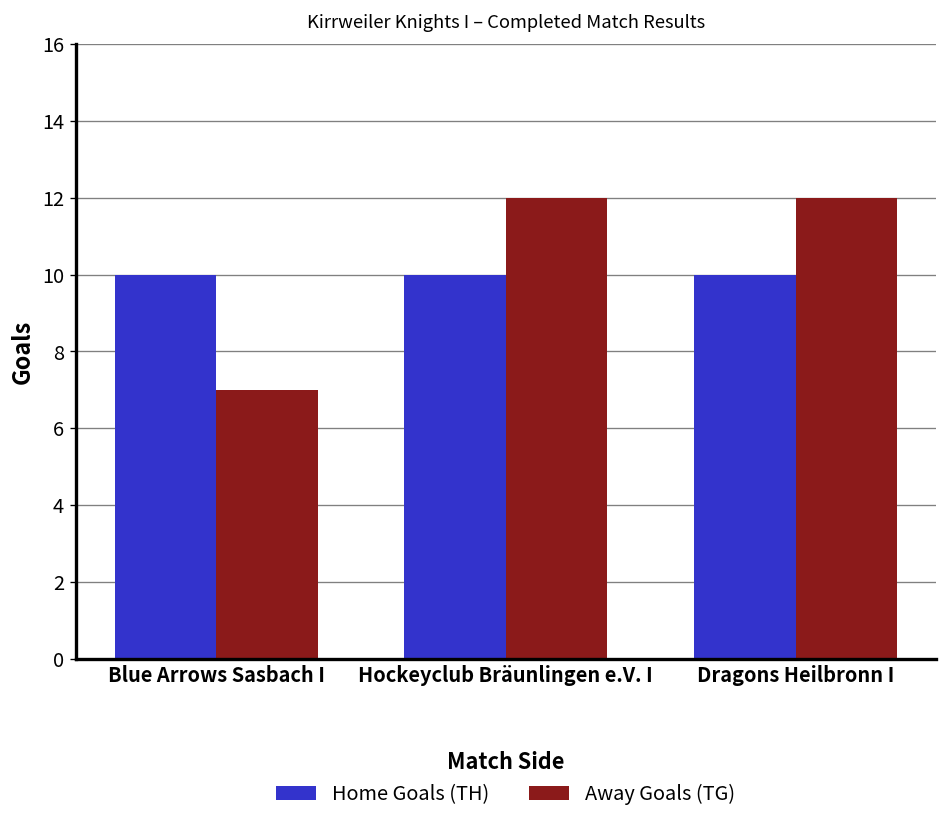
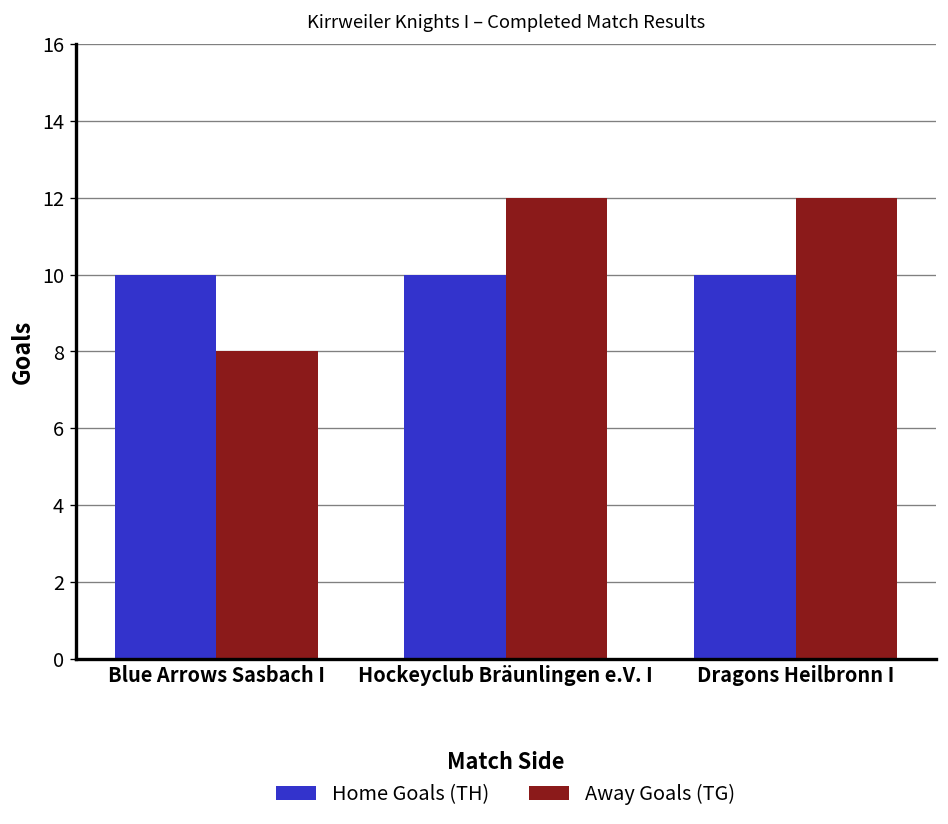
Away Goals (TG), Blue Arrows Sasbach I: 7 -> 8
